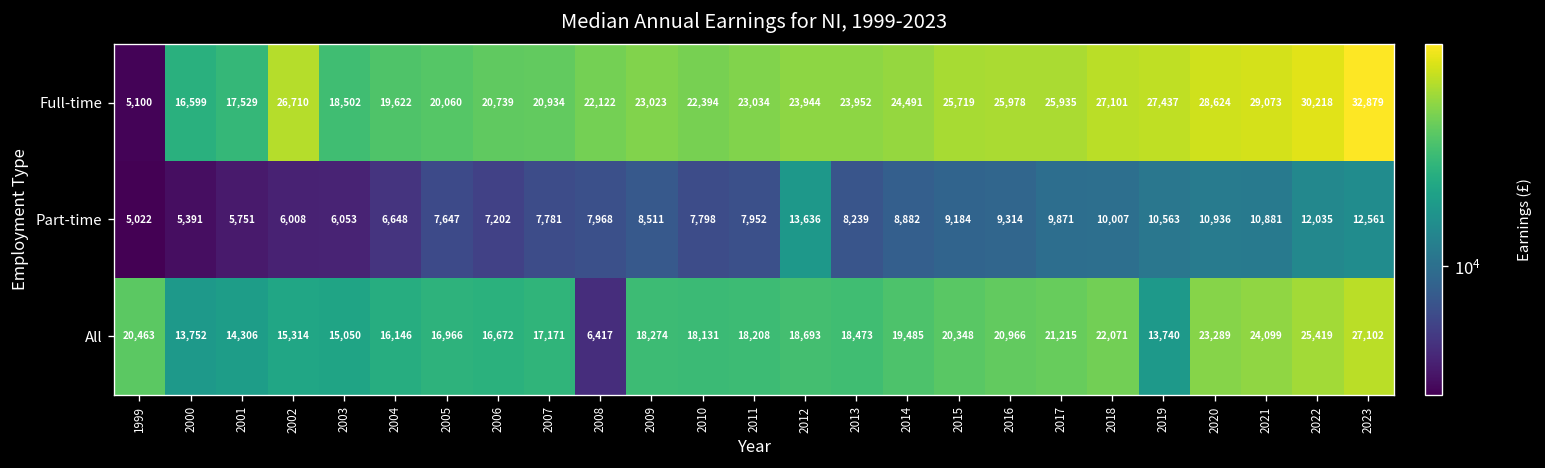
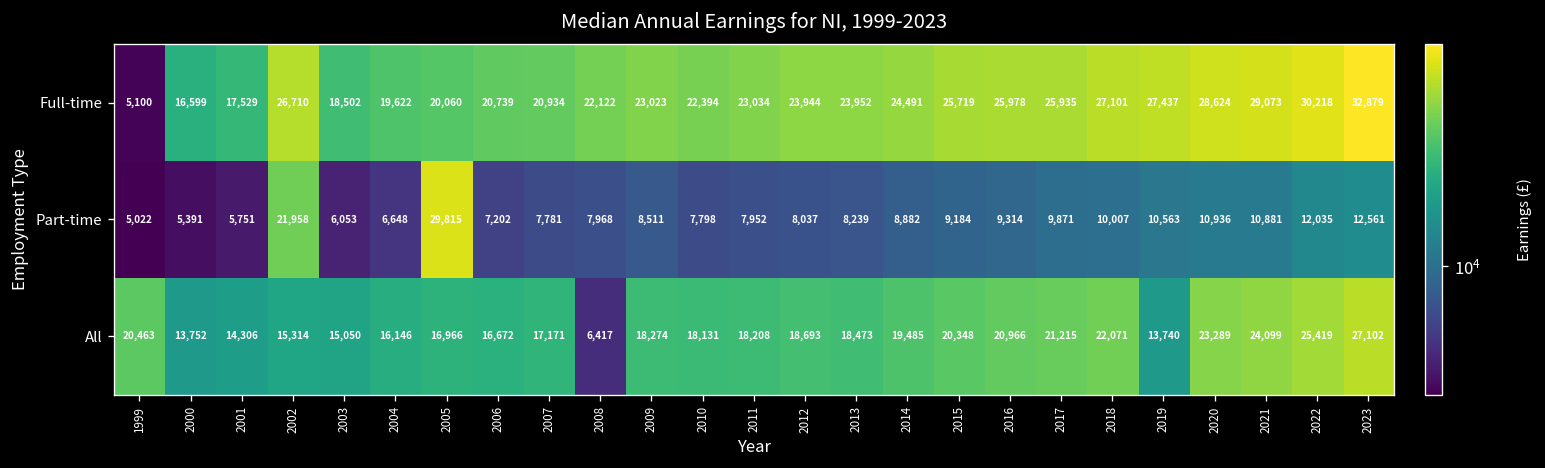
Part-time, 2002: 6,008 -> 21,958
Part-time, 2005: 7,647 -> 29,815
Part-time, 2012: 13,636 -> 8,037
